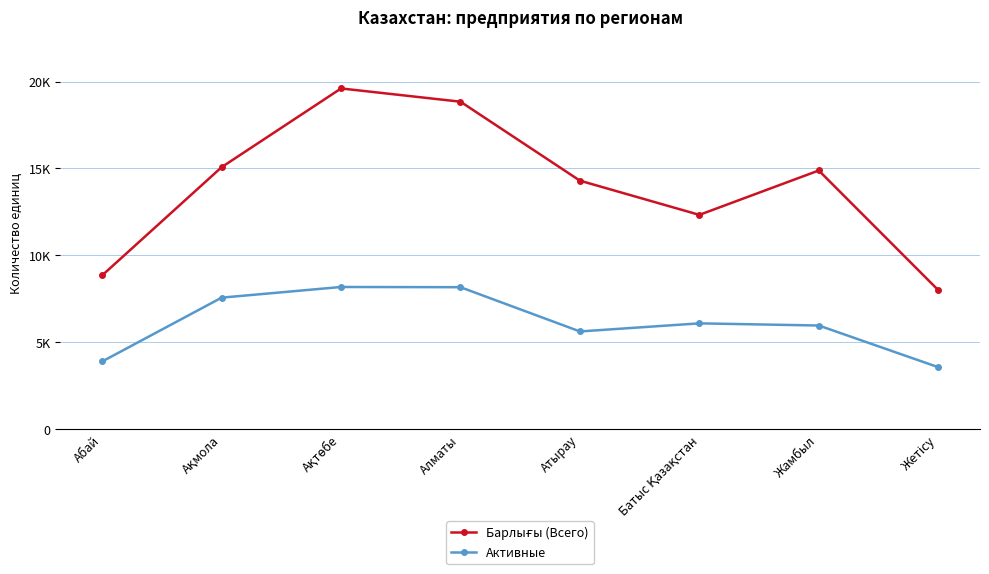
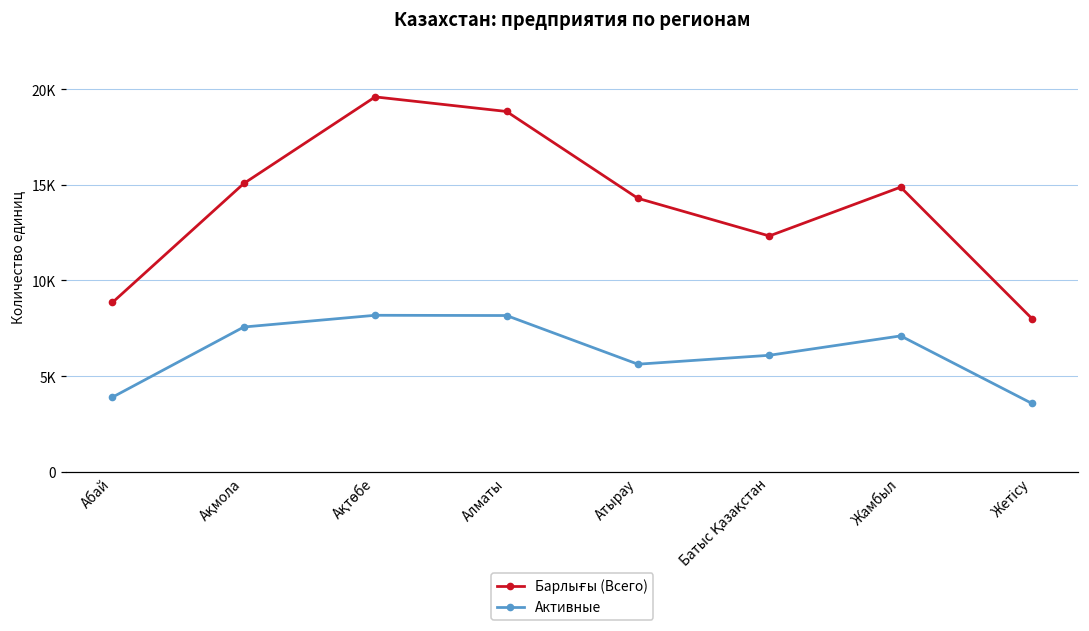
Активные, Жамбыл: 6000 -> 7100
